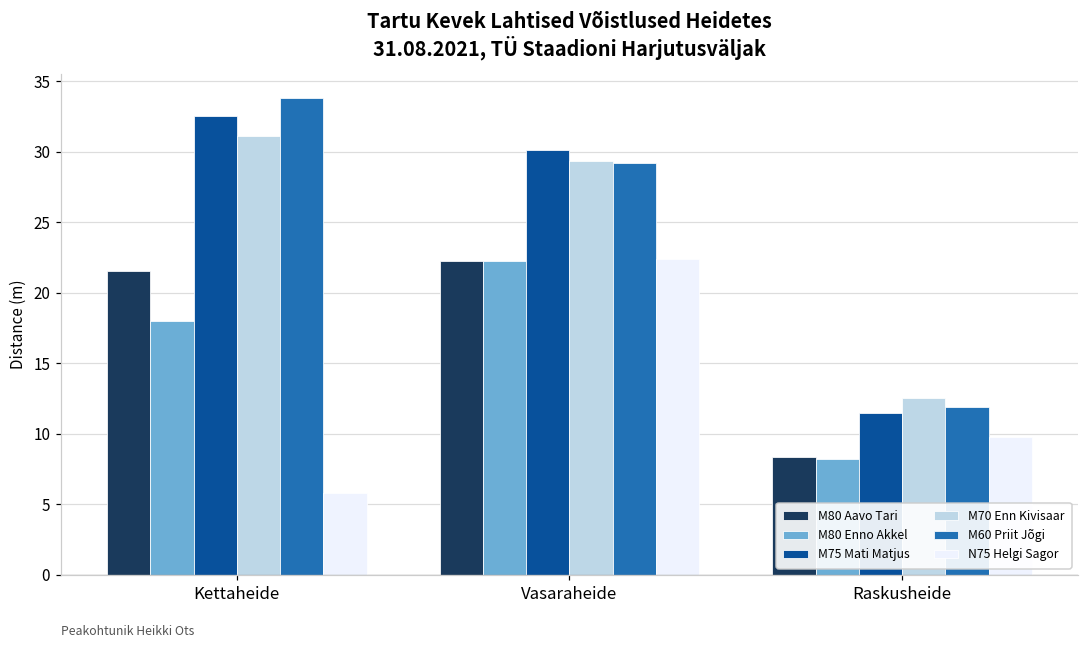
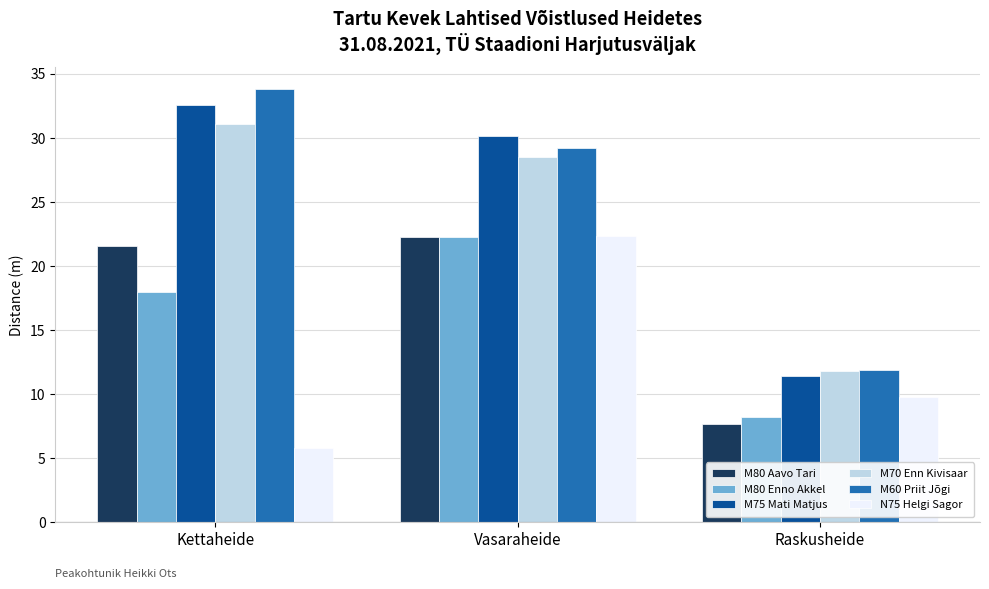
M70 Enn Kivisaar, Vasaraheide: 29.4 -> 28.5
M80 Aavo Tari, Raskusheide: 8.3 -> 7.6
M70 Enn Kivisaar, Raskusheide: 12.5 -> 11.8
